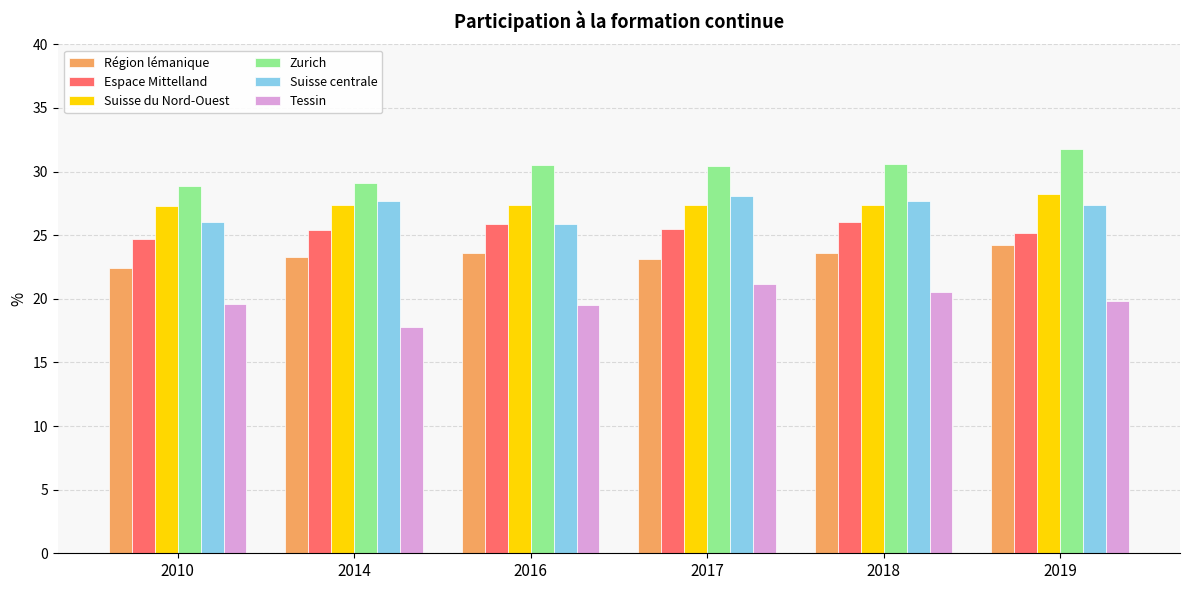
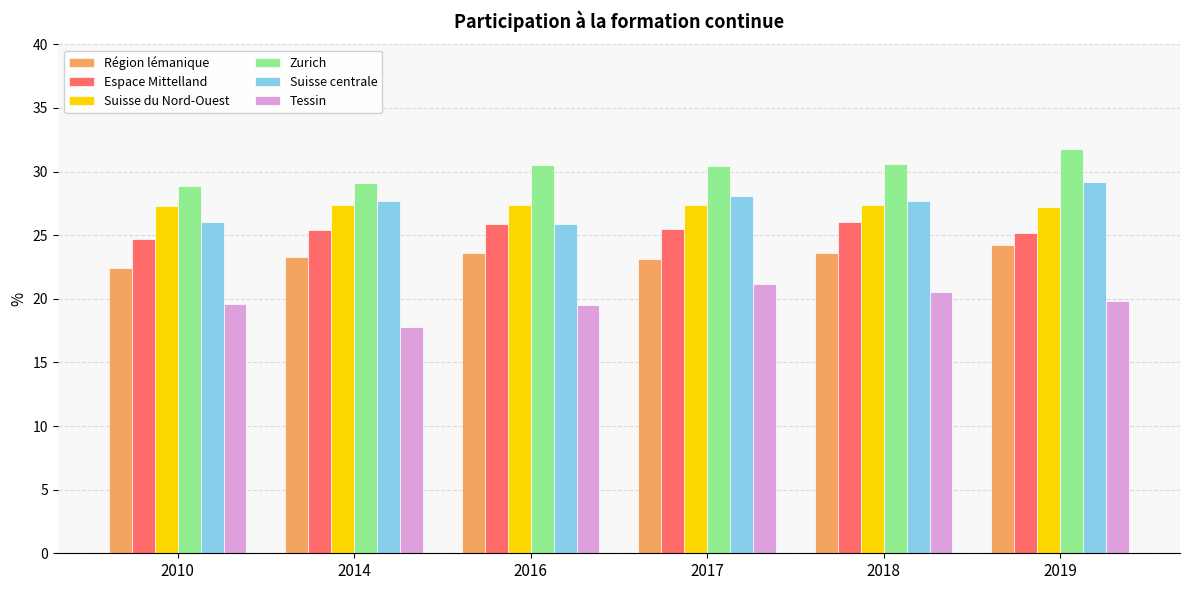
Suisse du Nord-Ouest, 2019: 28.2 -> 27.2
Suisse centrale, 2019: 27.4 -> 29.2
